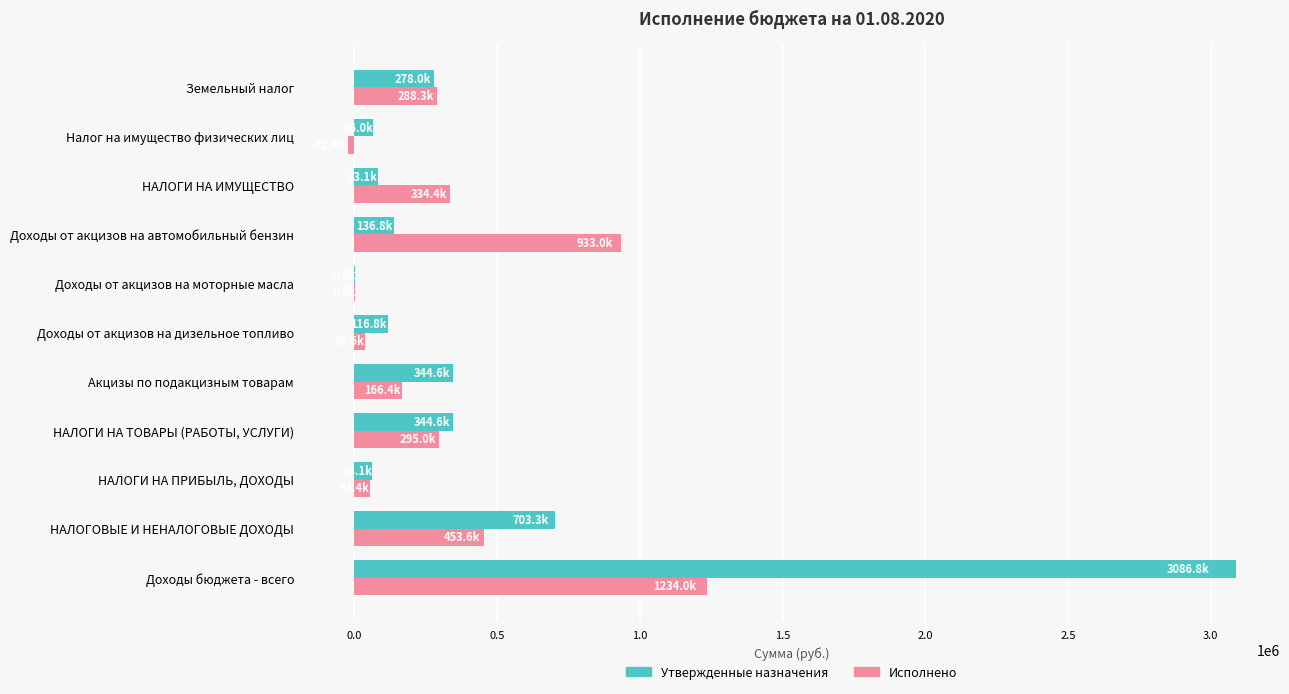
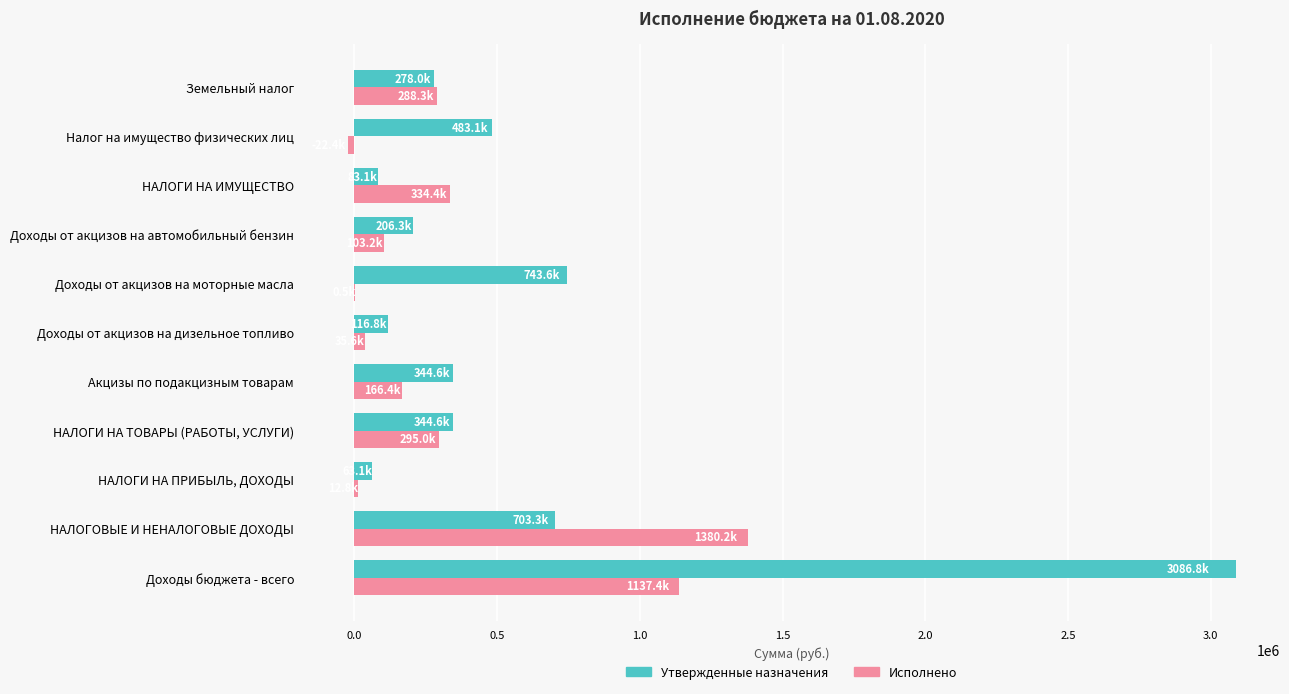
Утвержденные назначения, Налог на имущество физических лиц: 66.0k -> 483.1k
Утвержденные назначения, Доходы от акцизов на автомобильный бензин: 136.8k -> 206.3k
Исполнено, Доходы от акцизов на автомобильный бензин: 933.0k -> 103.2k
Утвержденные назначения, Доходы от акцизов на моторные масла: 0 -> 740000
Исполнено, НАЛОГИ НА ПРИБЫЛЬ, ДОХОДЫ: 50000 -> 10000
Исполнено, НАЛОГОВЫЕ И НЕНАЛОГОВЫЕ ДОХОДЫ: 453.6k -> 1380.2k
Исполнено, Доходы бюджета - всего: 1234.0k -> 1137.4k
